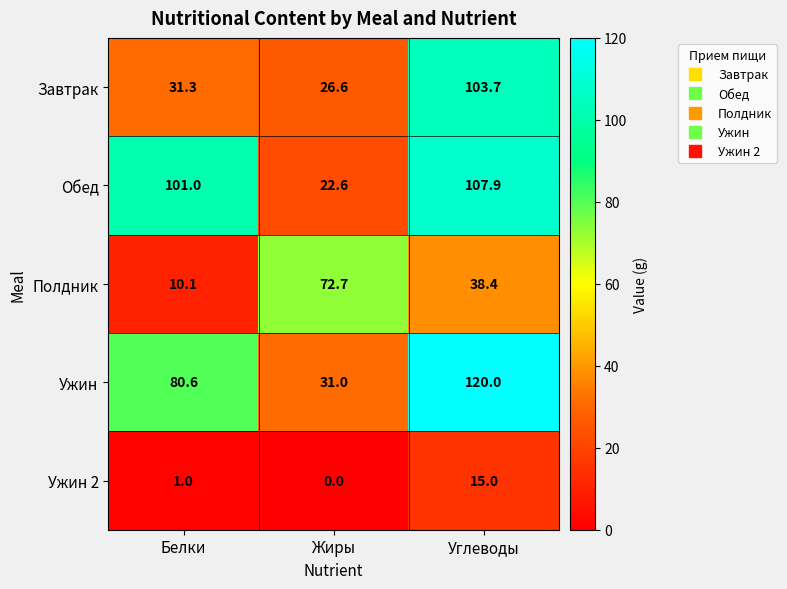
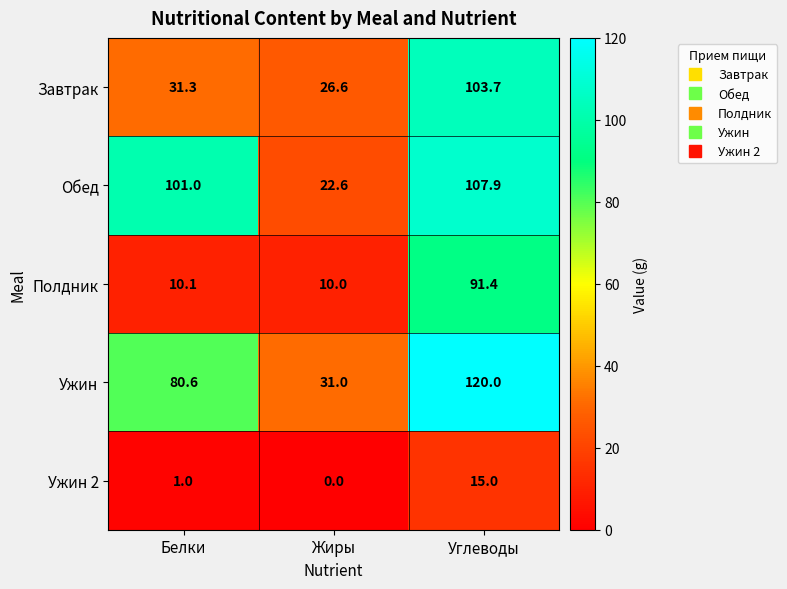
Полдник, Жиры: 72.7 -> 10.0
Полдник, Углеводы: 38.4 -> 91.4
